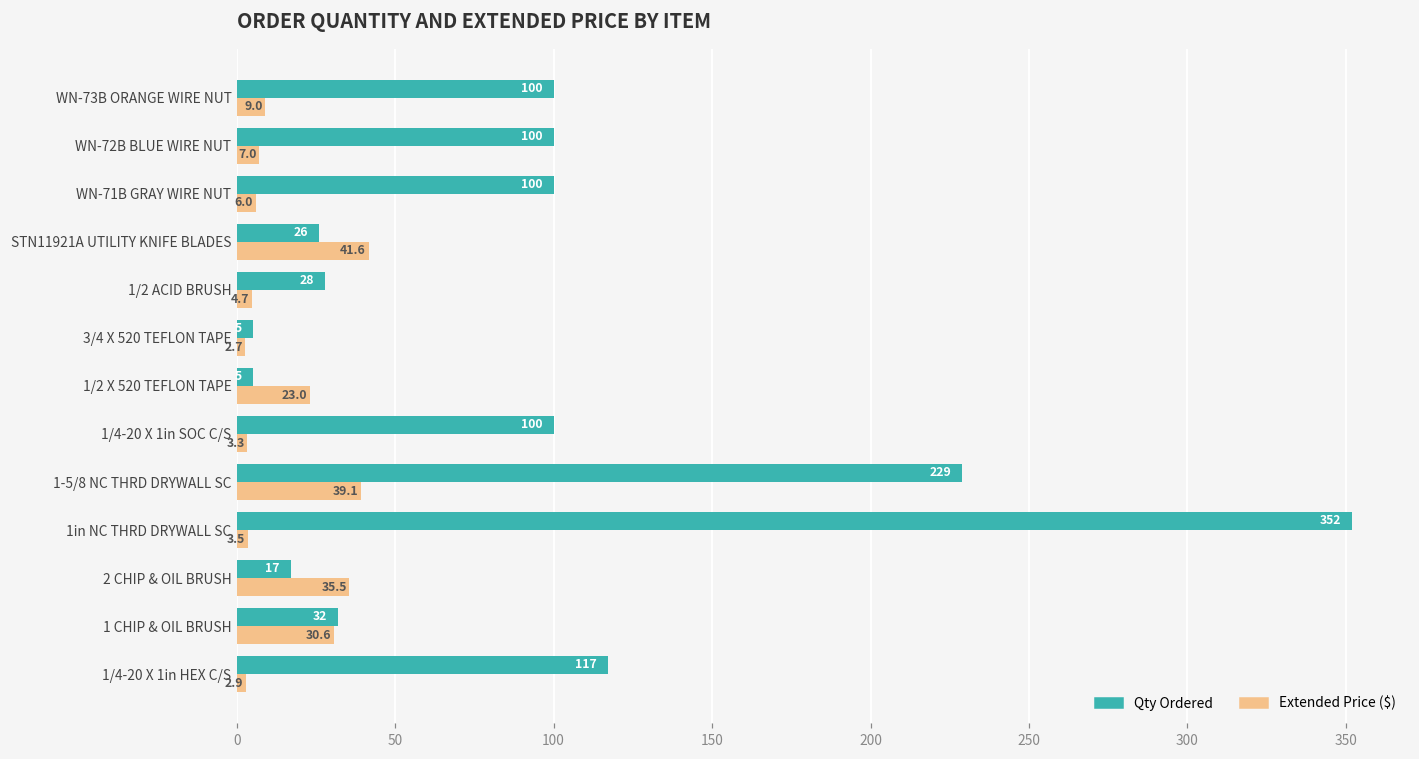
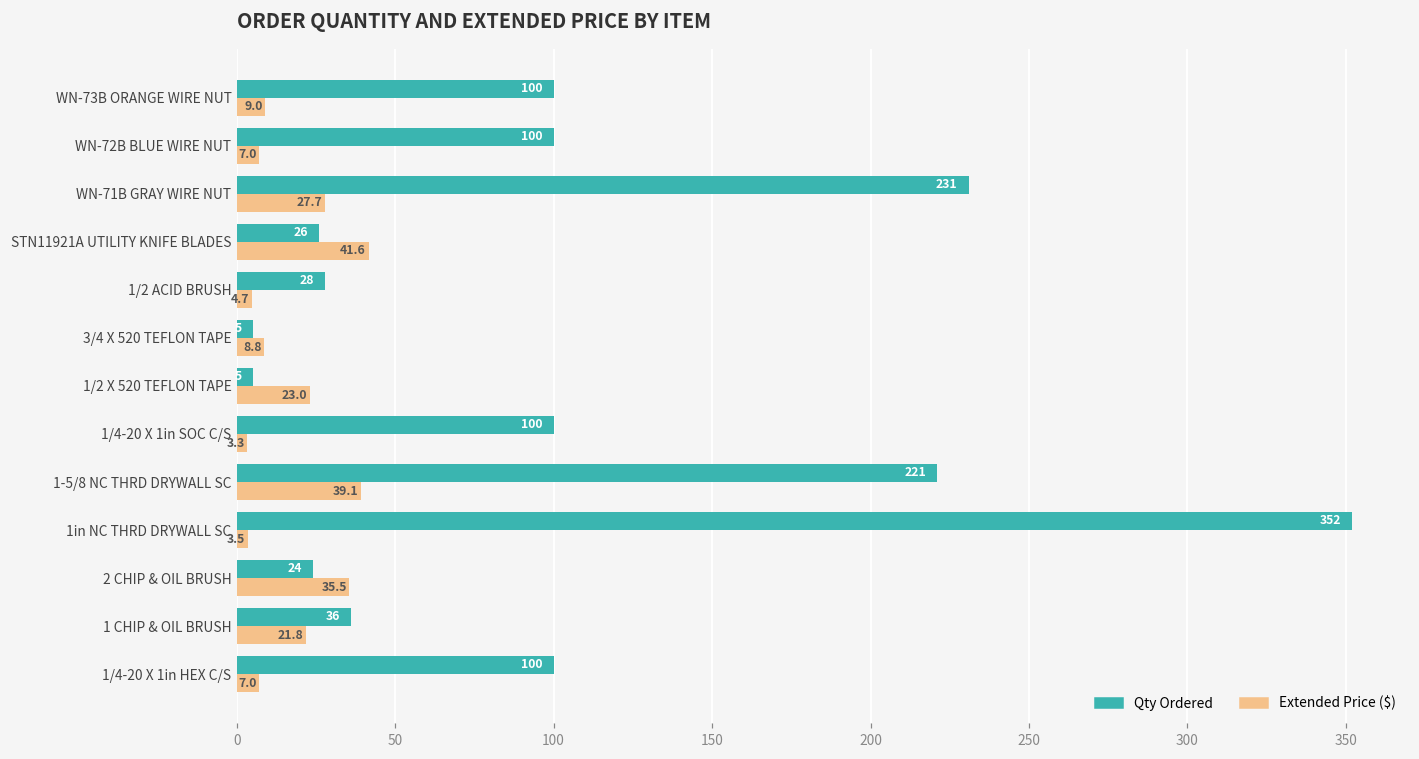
Qty Ordered, WN-71B GRAY WIRE NUT: 100 -> 231
Extended Price ($), WN-71B GRAY WIRE NUT: 6.0 -> 27.7
Extended Price ($), 3/4 X 520 TEFLON TAPE: 2.7 -> 8.8
Qty Ordered, 1-5/8 NC THRD DRYWALL SC: 229 -> 221
Qty Ordered, 2 CHIP & OIL BRUSH: 17 -> 24
Qty Ordered, 1 CHIP & OIL BRUSH: 32 -> 36
Extended Price ($), 1 CHIP & OIL BRUSH: 30.6 -> 21.8
Qty Ordered, 1/4-20 X 1in HEX C/S: 117 -> 100
Extended Price ($), 1/4-20 X 1in HEX C/S: 2.9 -> 7.0
